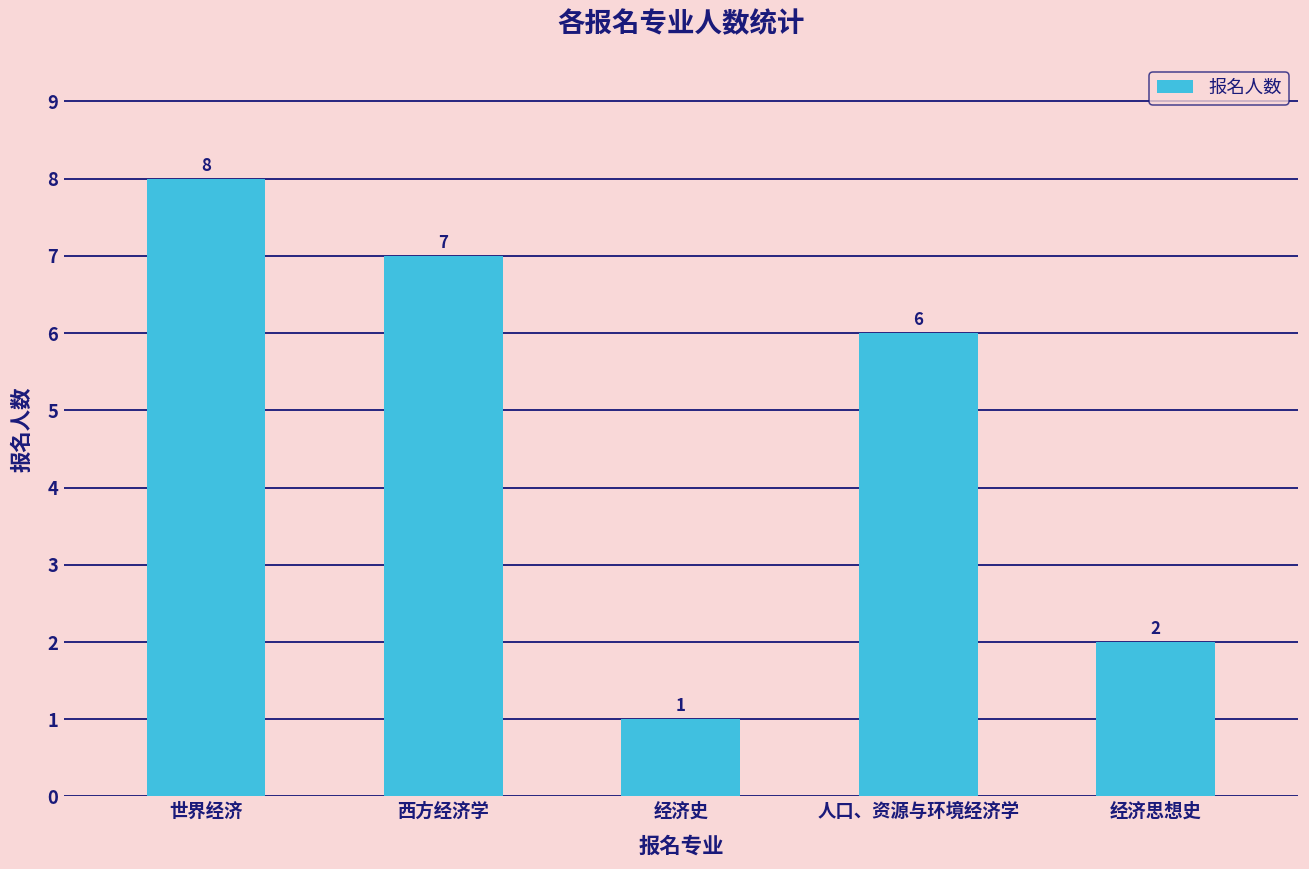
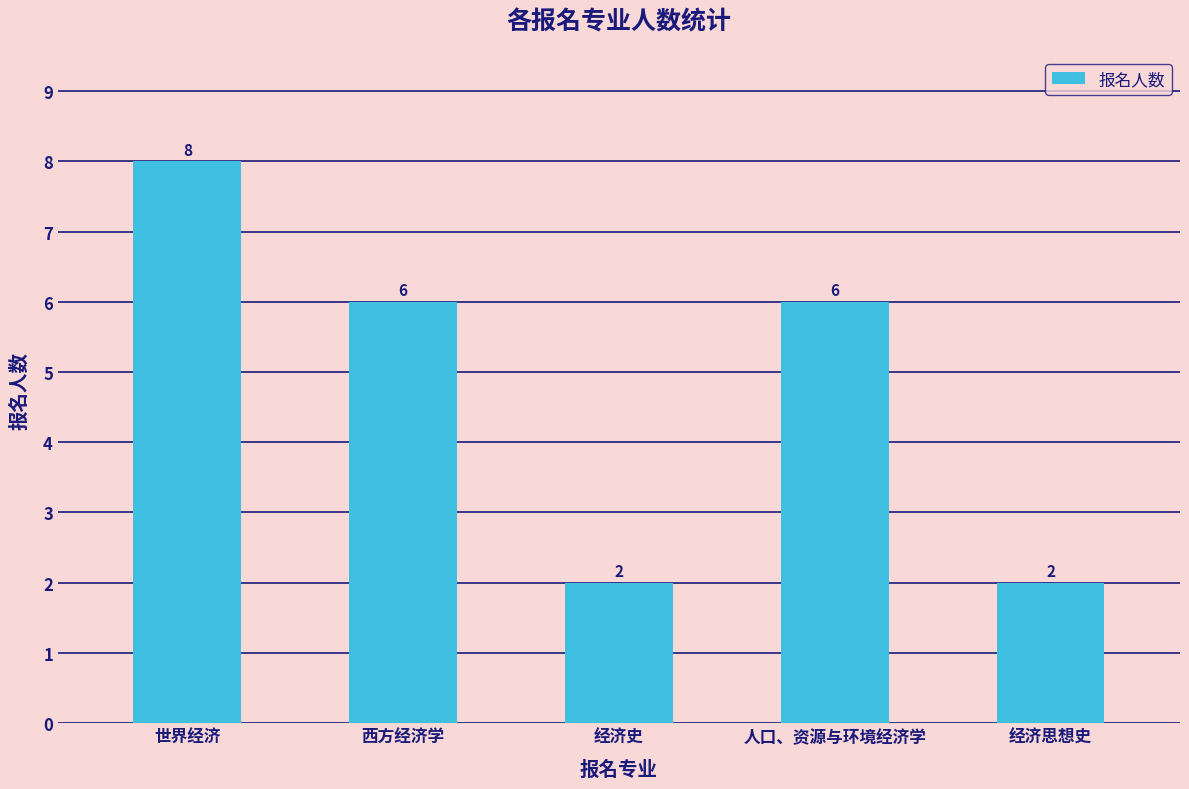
西方经济学: 7 -> 6
经济史: 1 -> 2
